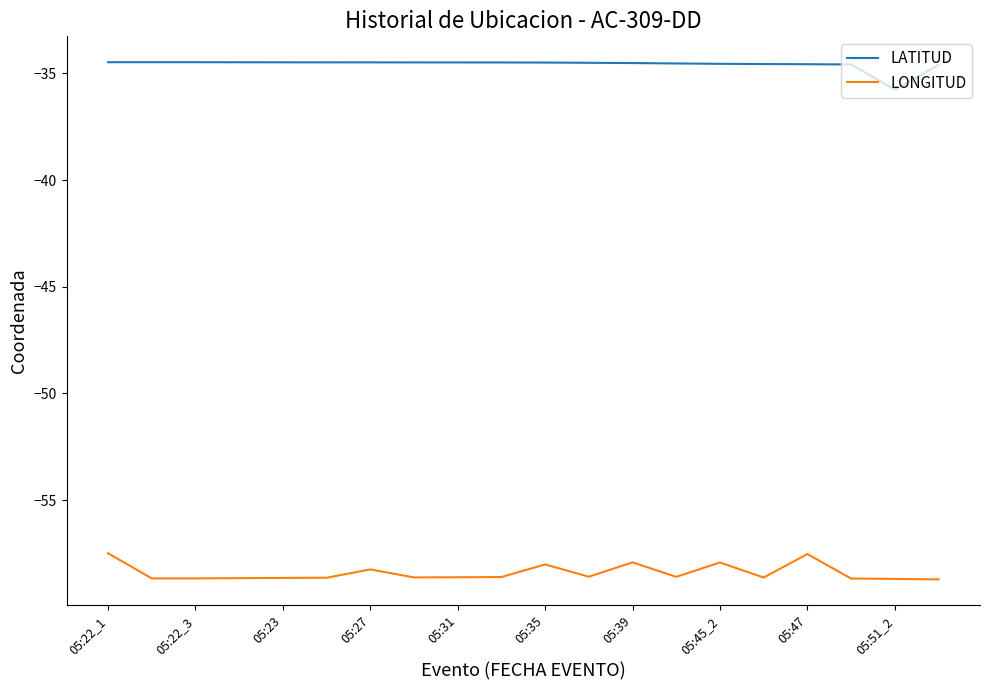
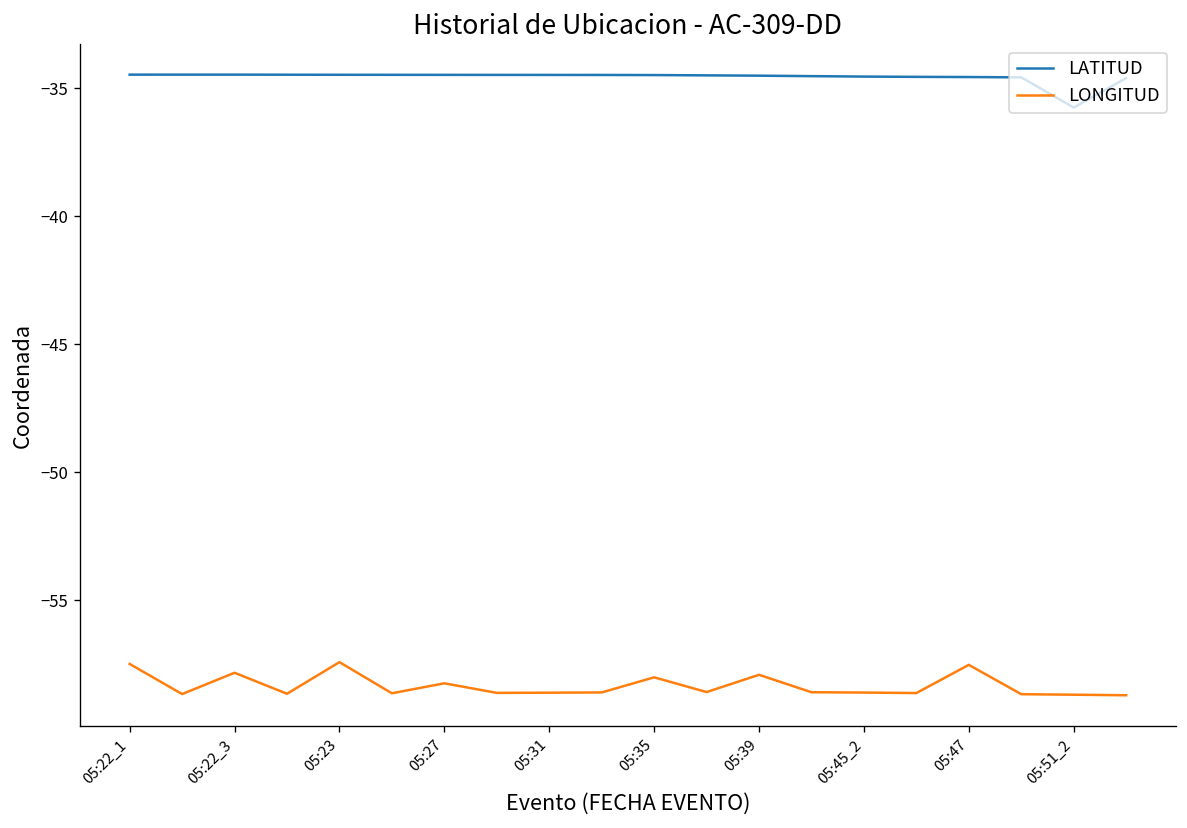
LONGITUD, 05:22_3: -58.7 -> -57.8
LONGITUD, 05:23: -58.6 -> -57.4
LONGITUD, 05:45_2: -57.9 -> -58.6
